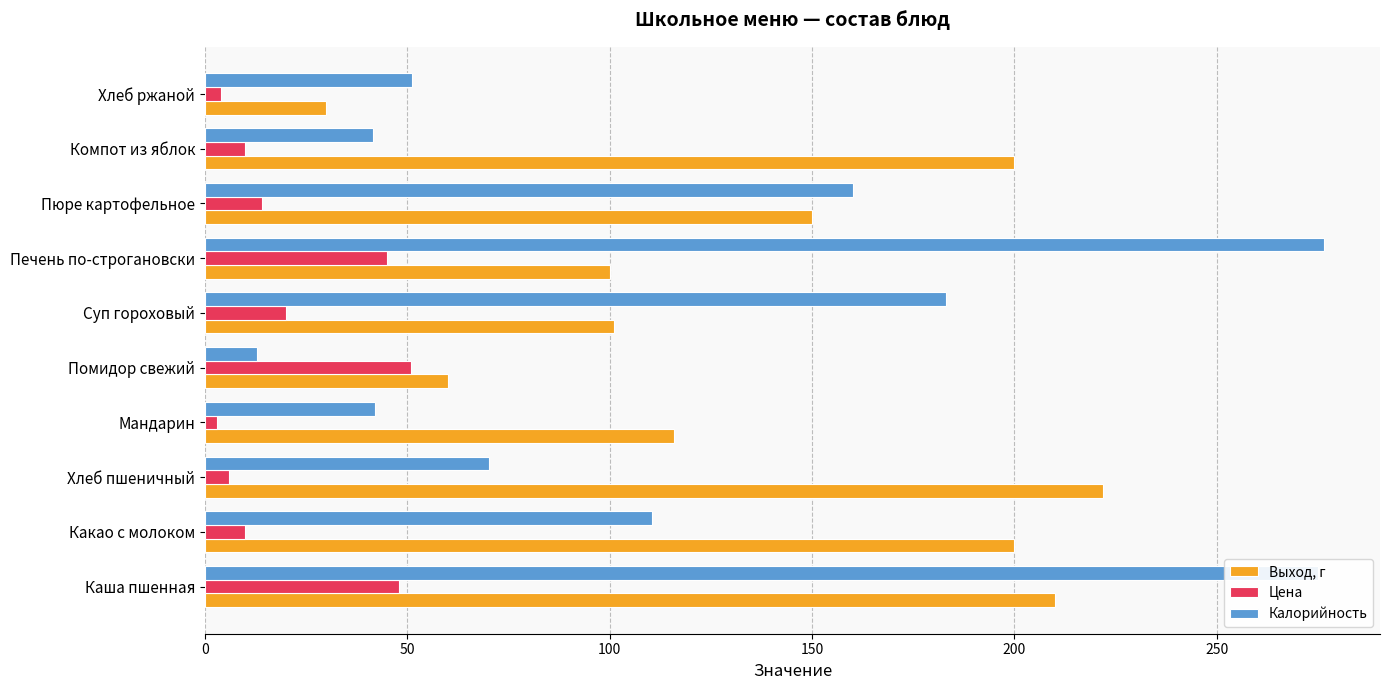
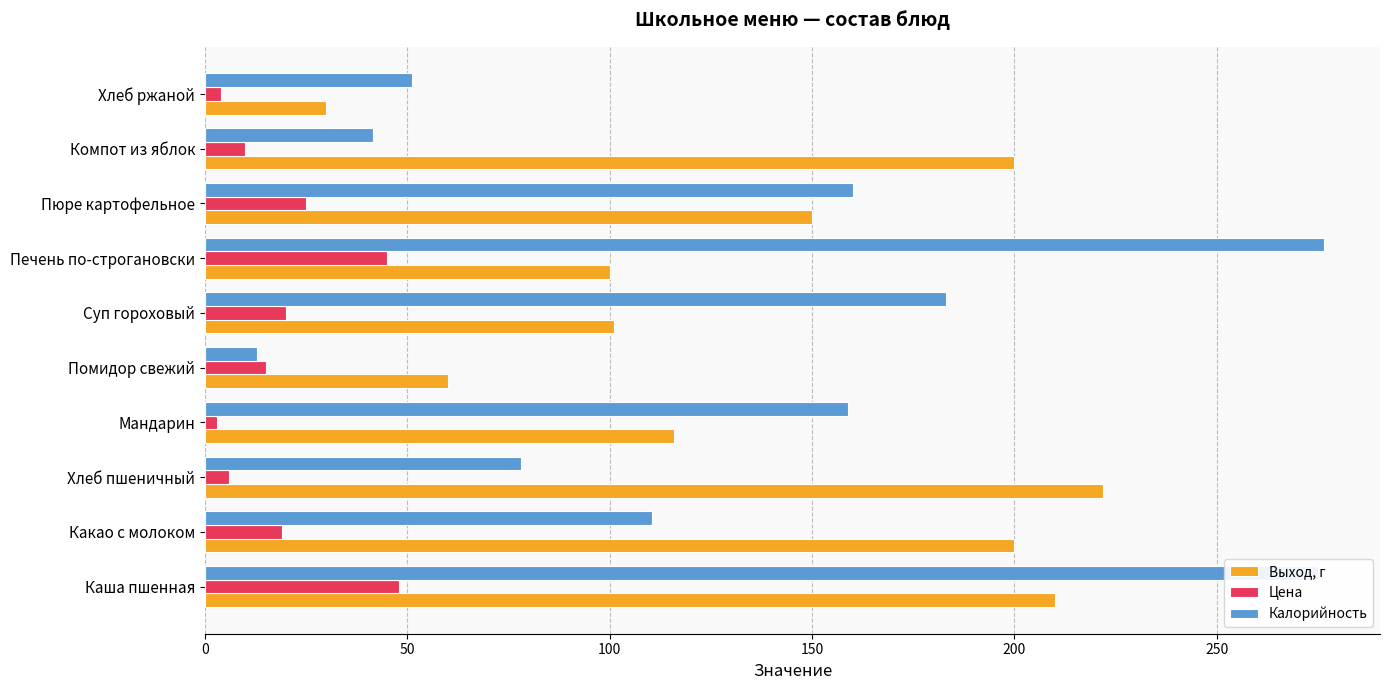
Цена, Пюре картофельное: 14 -> 25
Цена, Помидор свежий: 51 -> 15
Калорийность, Мандарин: 42 -> 159
Калорийность, Хлеб пшеничный: 70 -> 78
Цена, Какао с молоком: 10 -> 19
